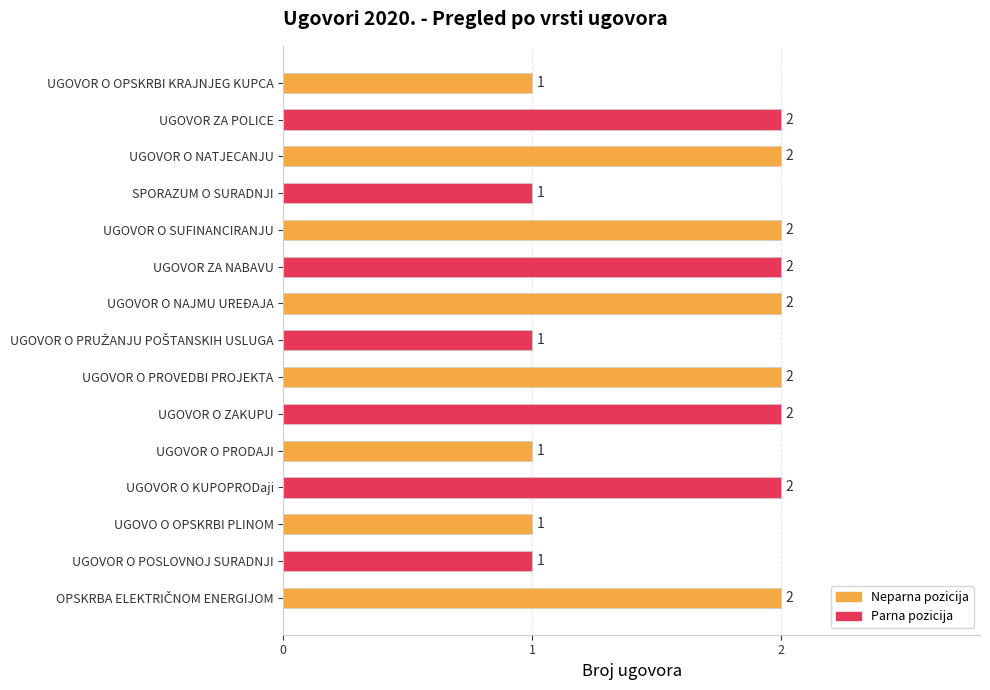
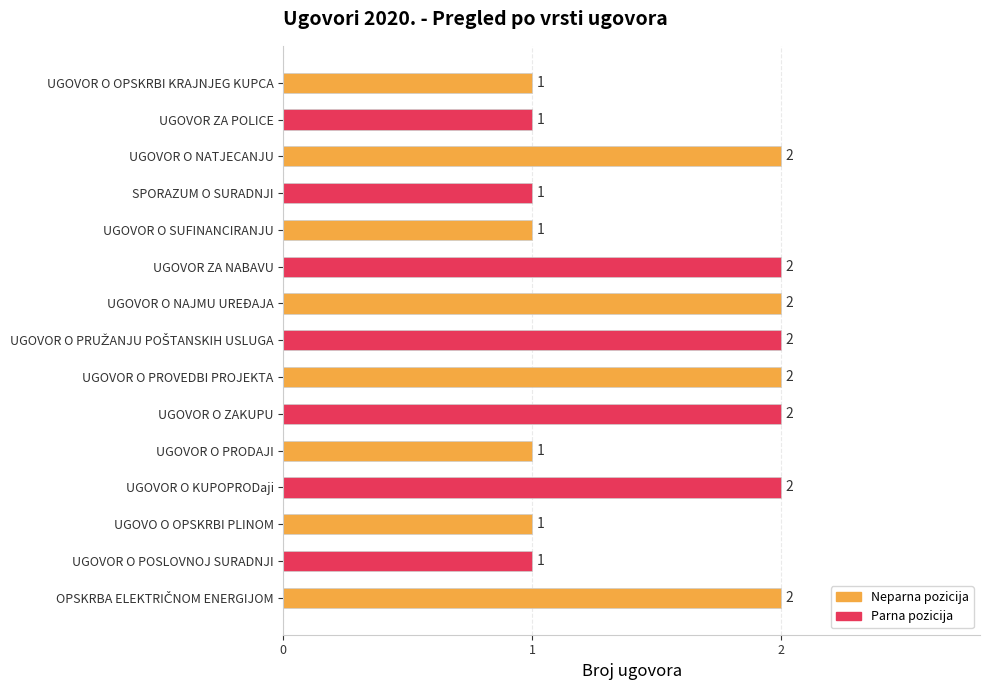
UGOVOR ZA POLICE: 2 -> 1
UGOVOR O SUFINANCIRANJU: 2 -> 1
UGOVOR O PRUŽANJU POŠTANSKIH USLUGA: 1 -> 2
